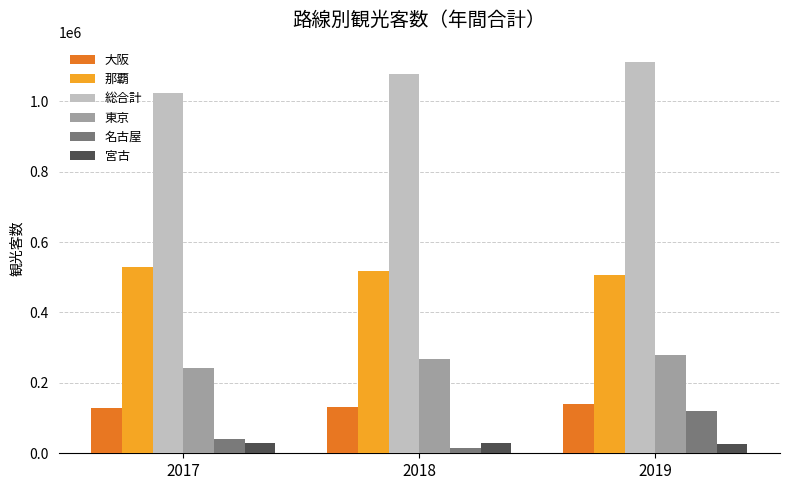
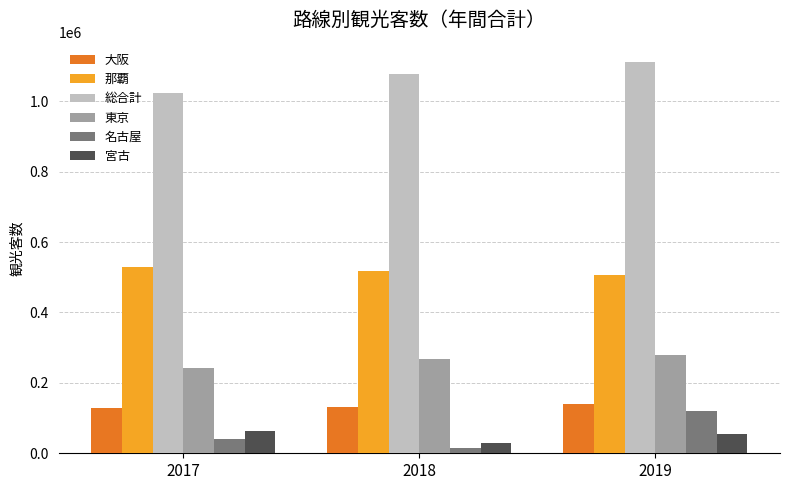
宮古, 2017: 30000 -> 60000
宮古, 2019: 30000 -> 50000
